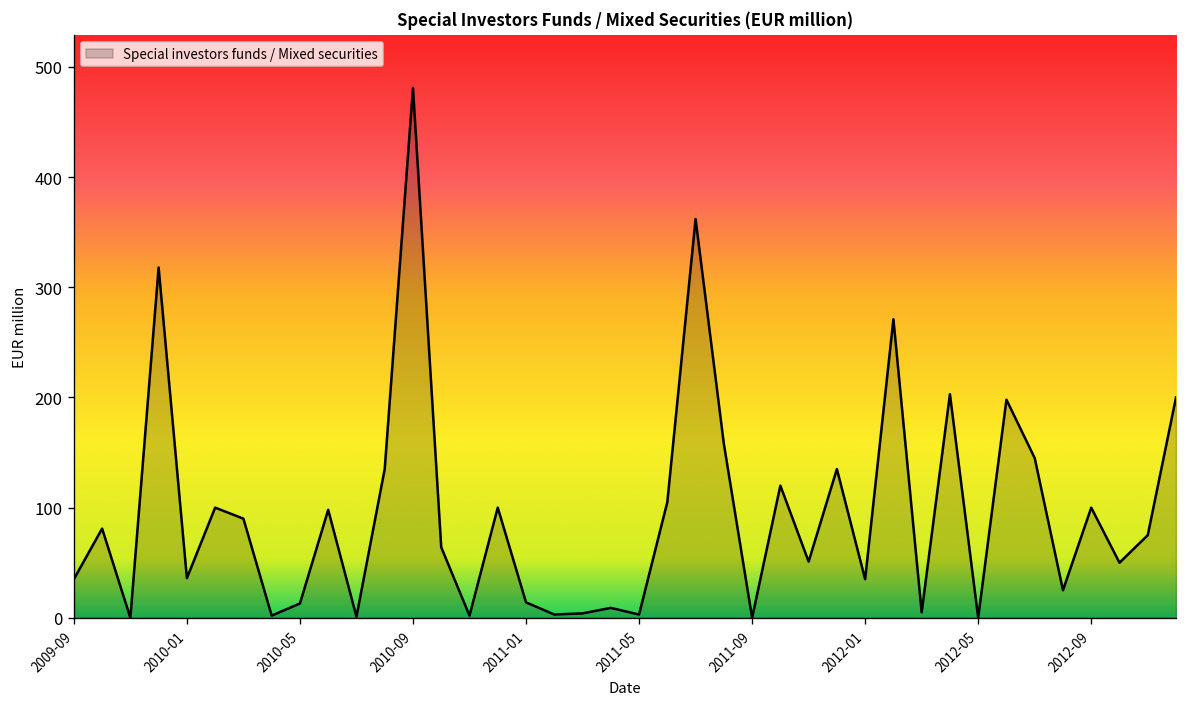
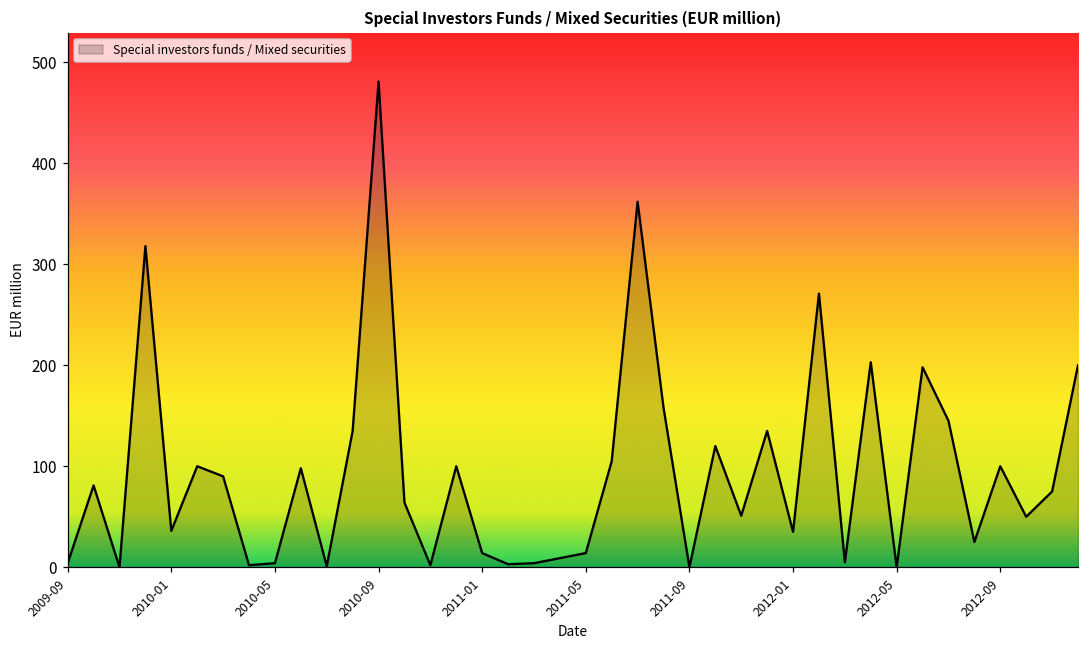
2009-09: 40 -> 0
2010-05: 10 -> 0
2011-05: 0 -> 10
